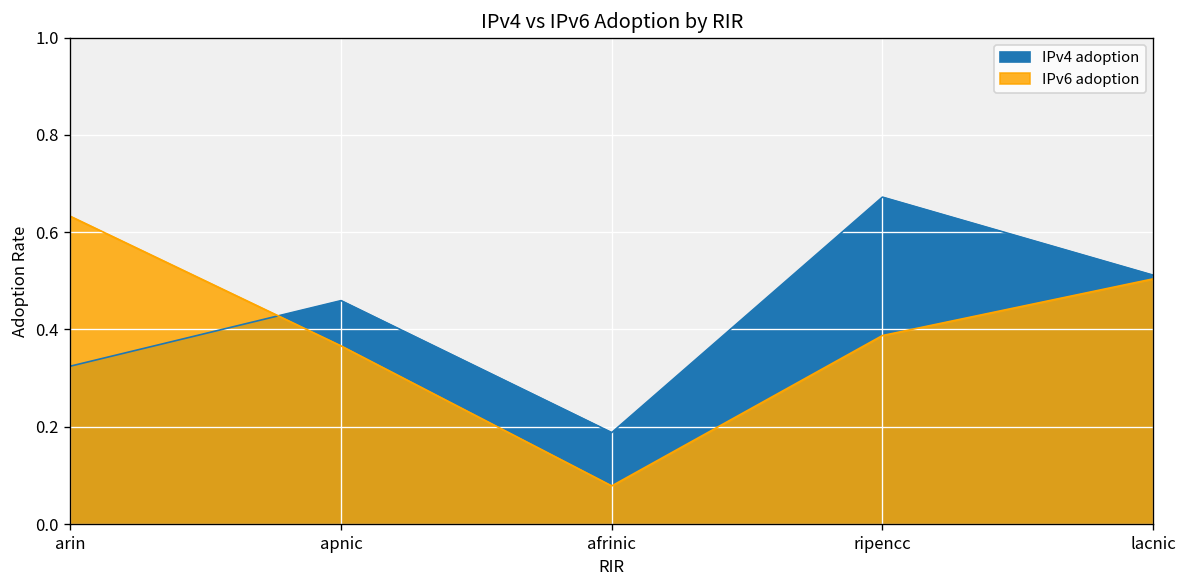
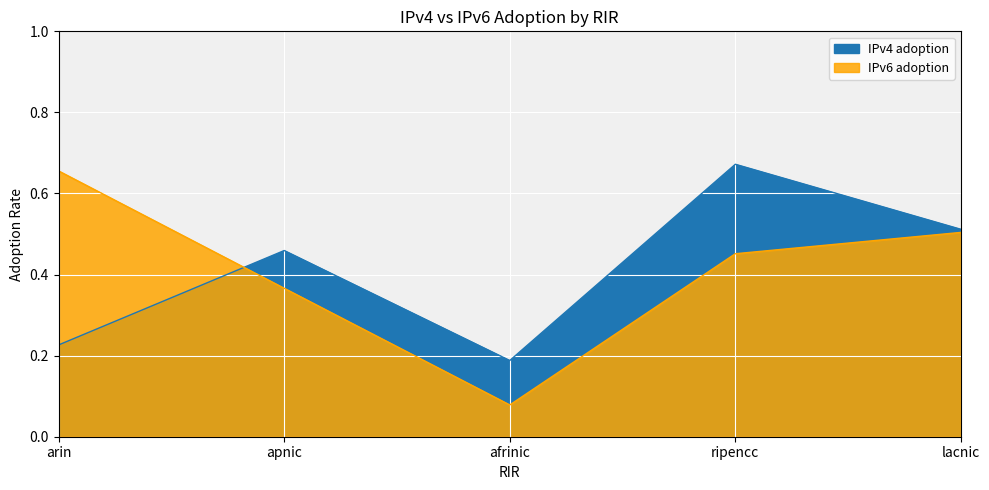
IPv4 adoption, arin: 0.32 -> 0.23
IPv6 adoption, arin: 0.63 -> 0.66
IPv6 adoption, ripencc: 0.39 -> 0.45
